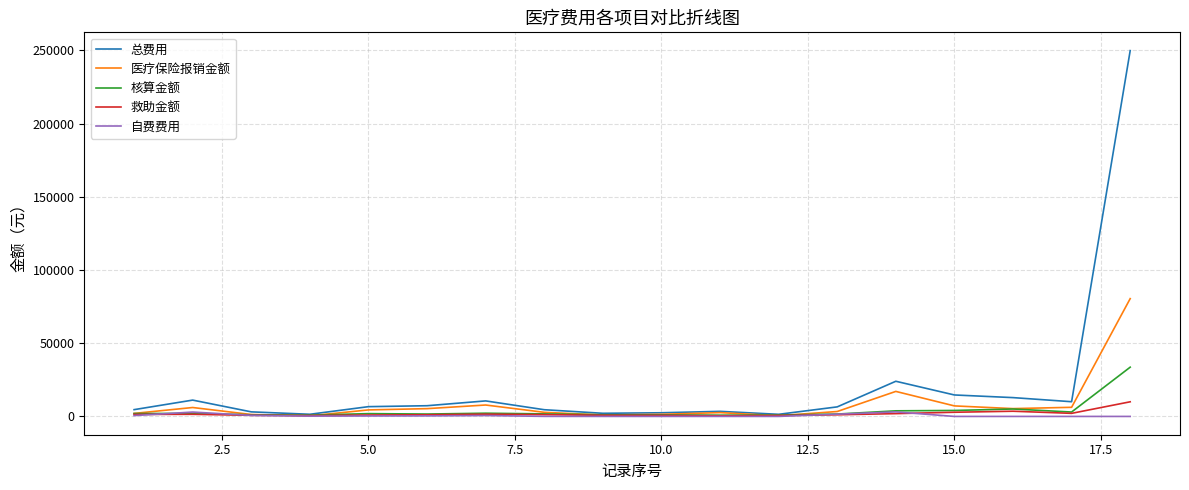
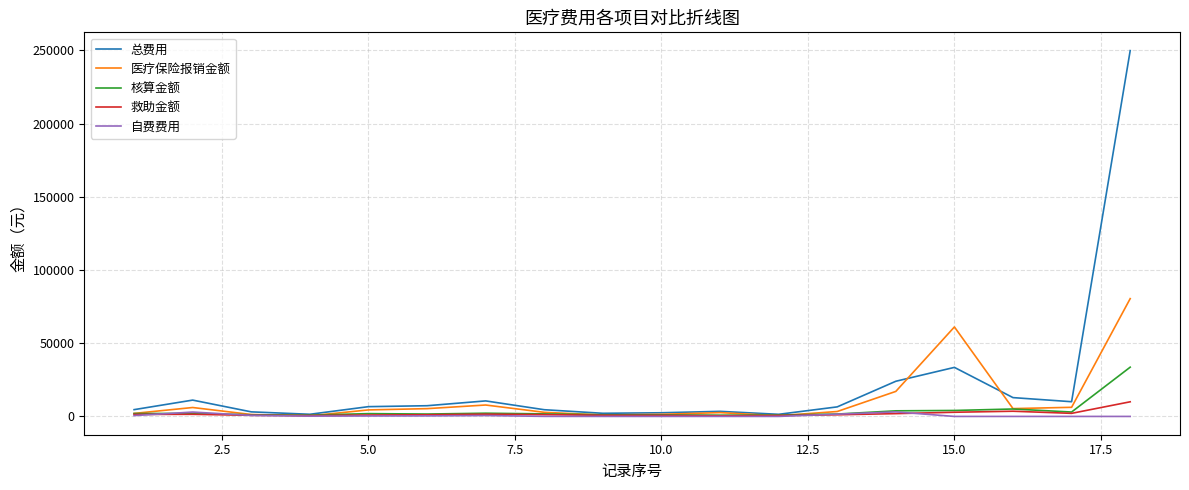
总费用, 15.0: 15000 -> 34000
医疗保险报销金额, 15.0: 7000 -> 61000
